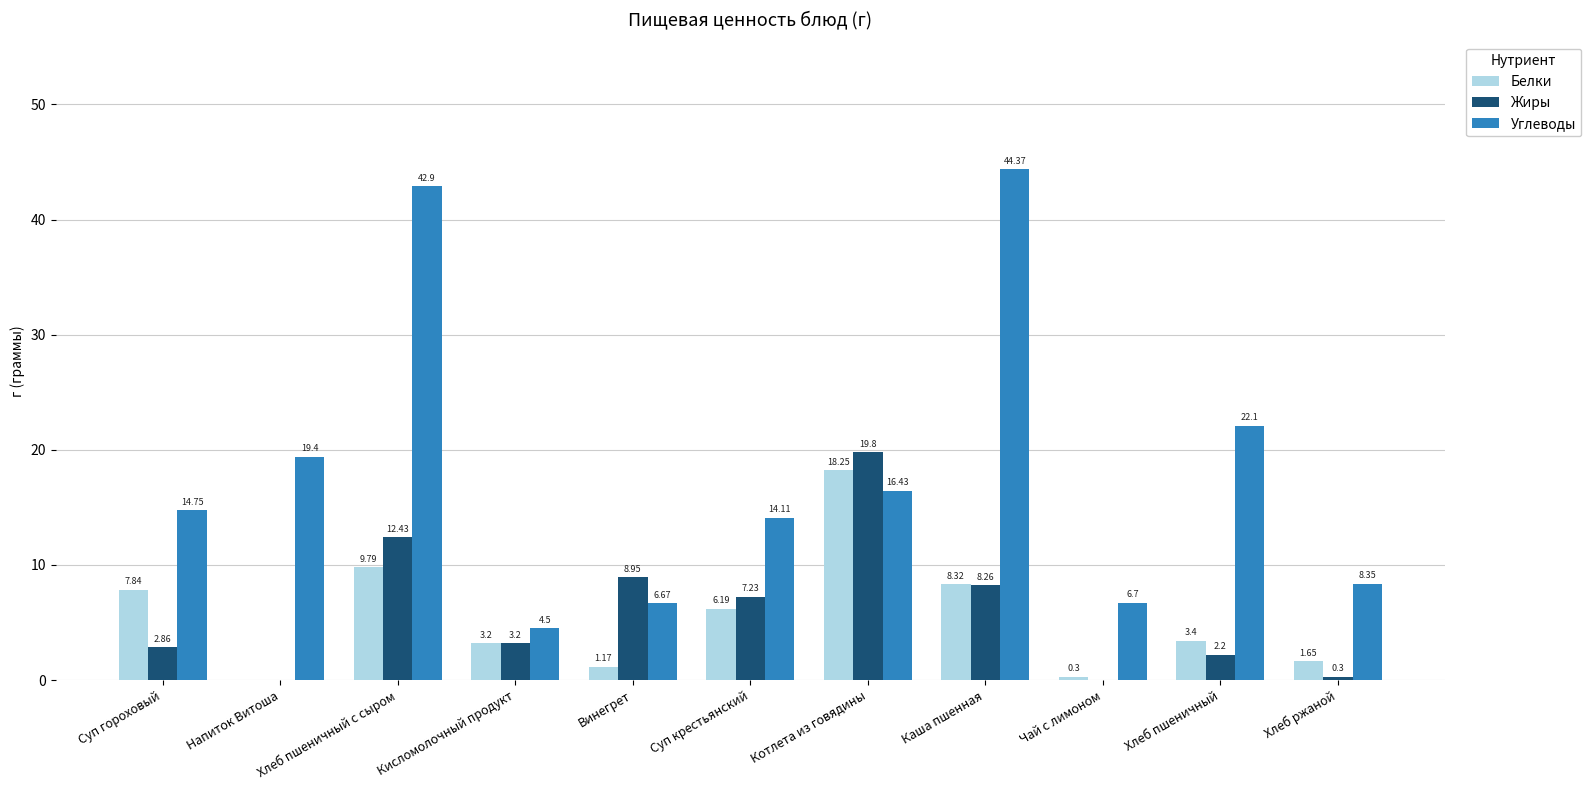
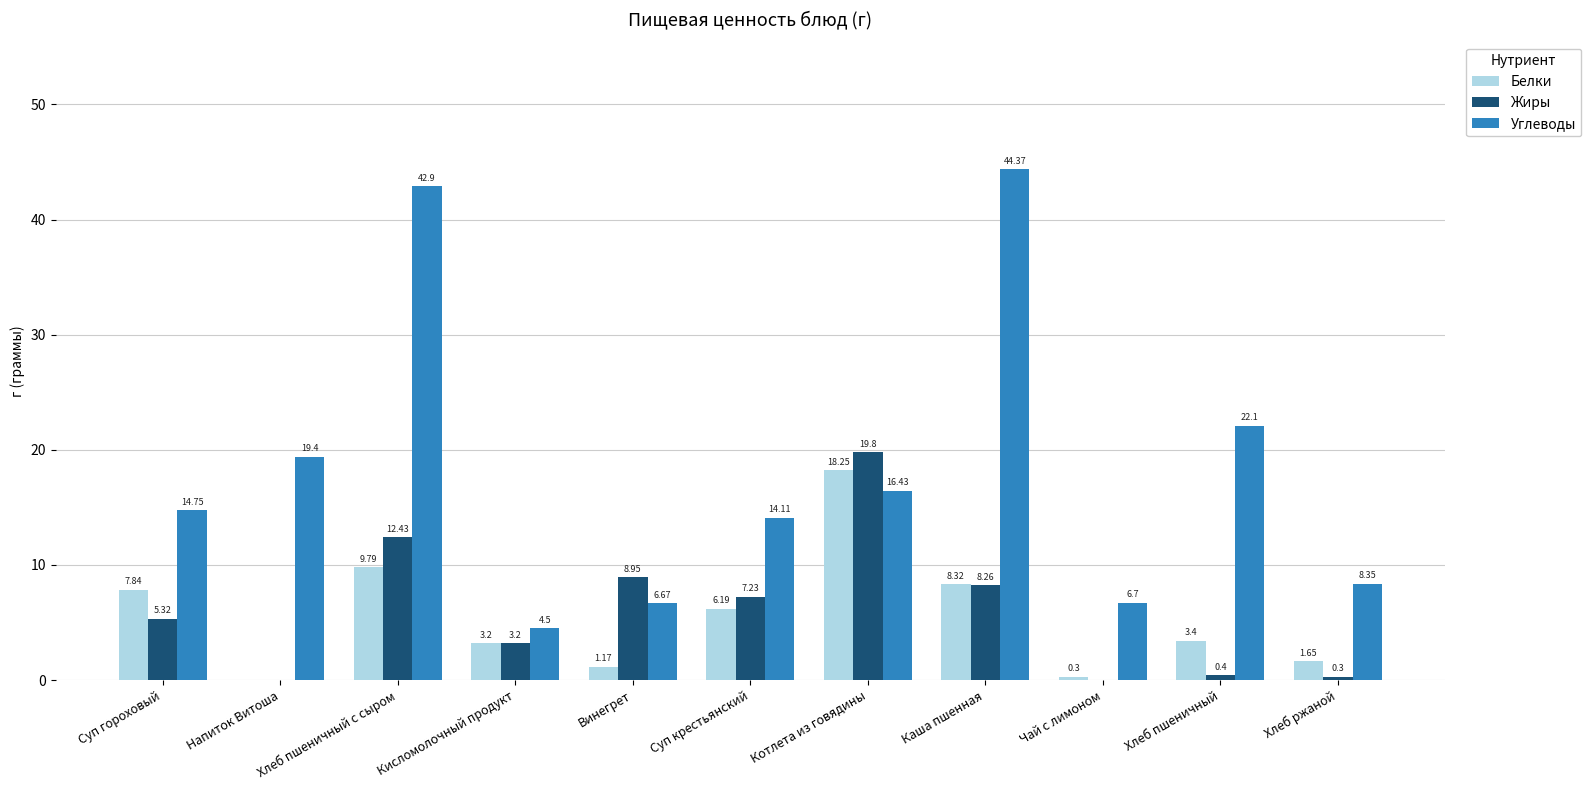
Жиры, Суп гороховый: 2.86 -> 5.32
Жиры, Хлеб пшеничный: 2.2 -> 0.4
